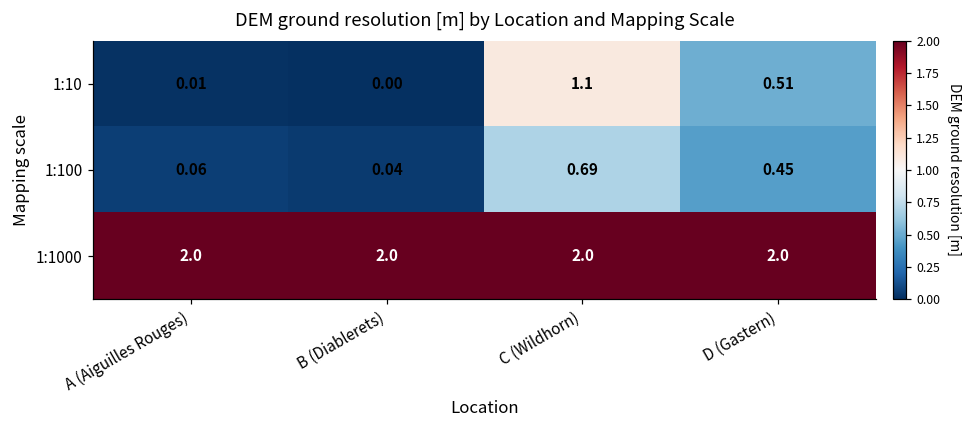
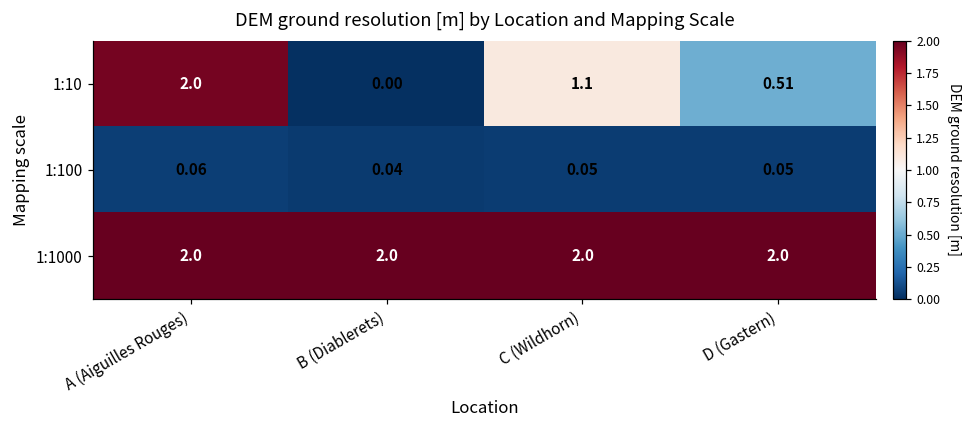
1:10, A (Aiguilles Rouges): 0.01 -> 2.0
1:100, C (Wildhorn): 0.69 -> 0.05
1:100, D (Gastern): 0.45 -> 0.05
